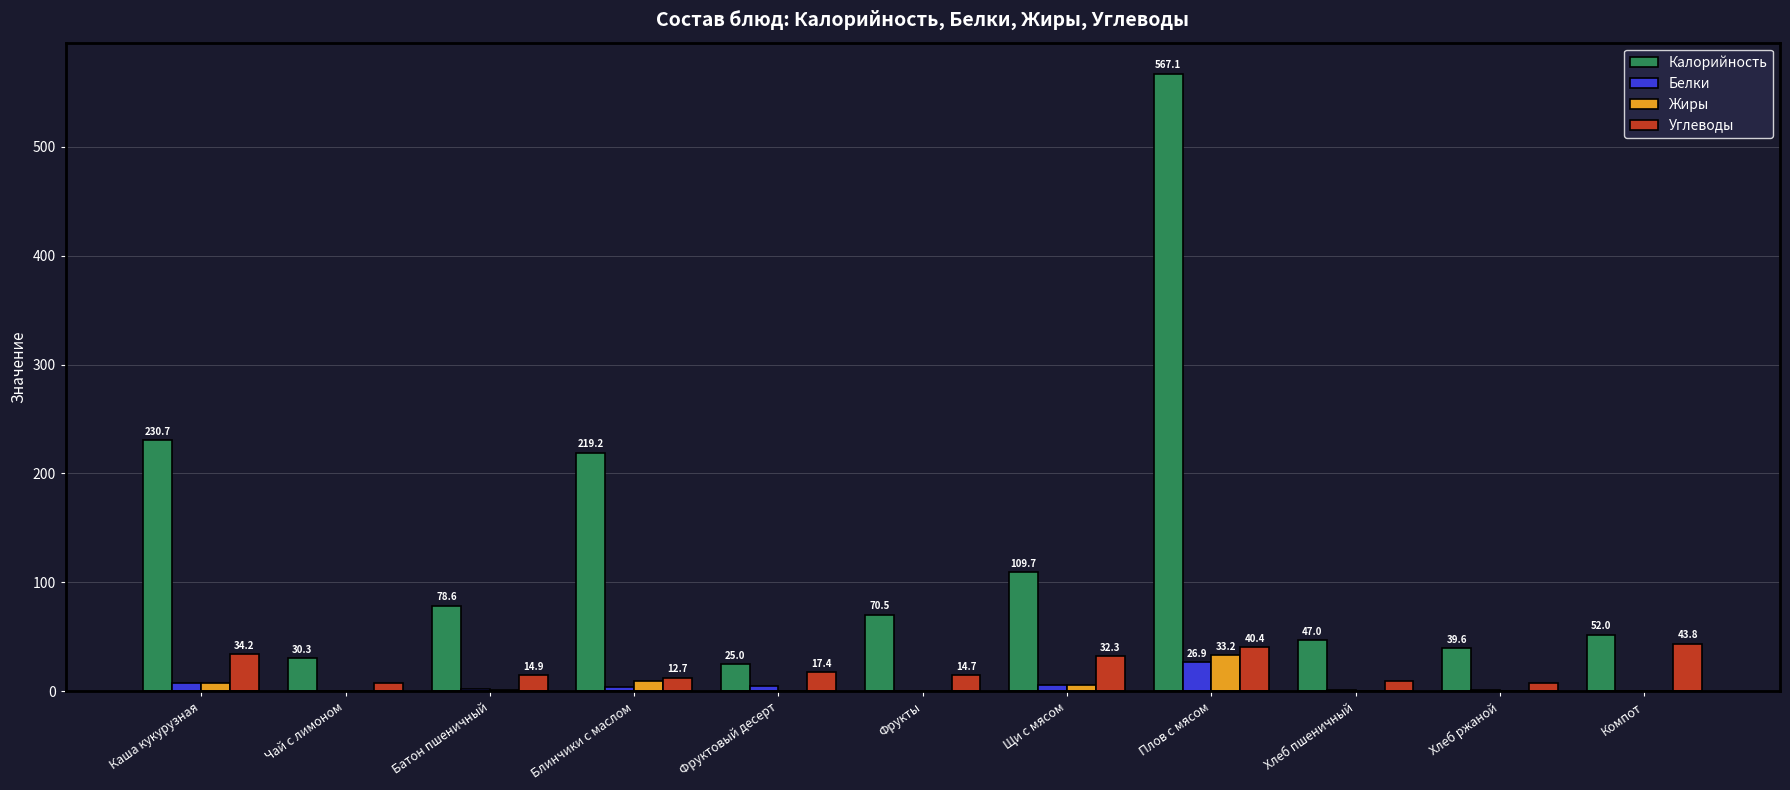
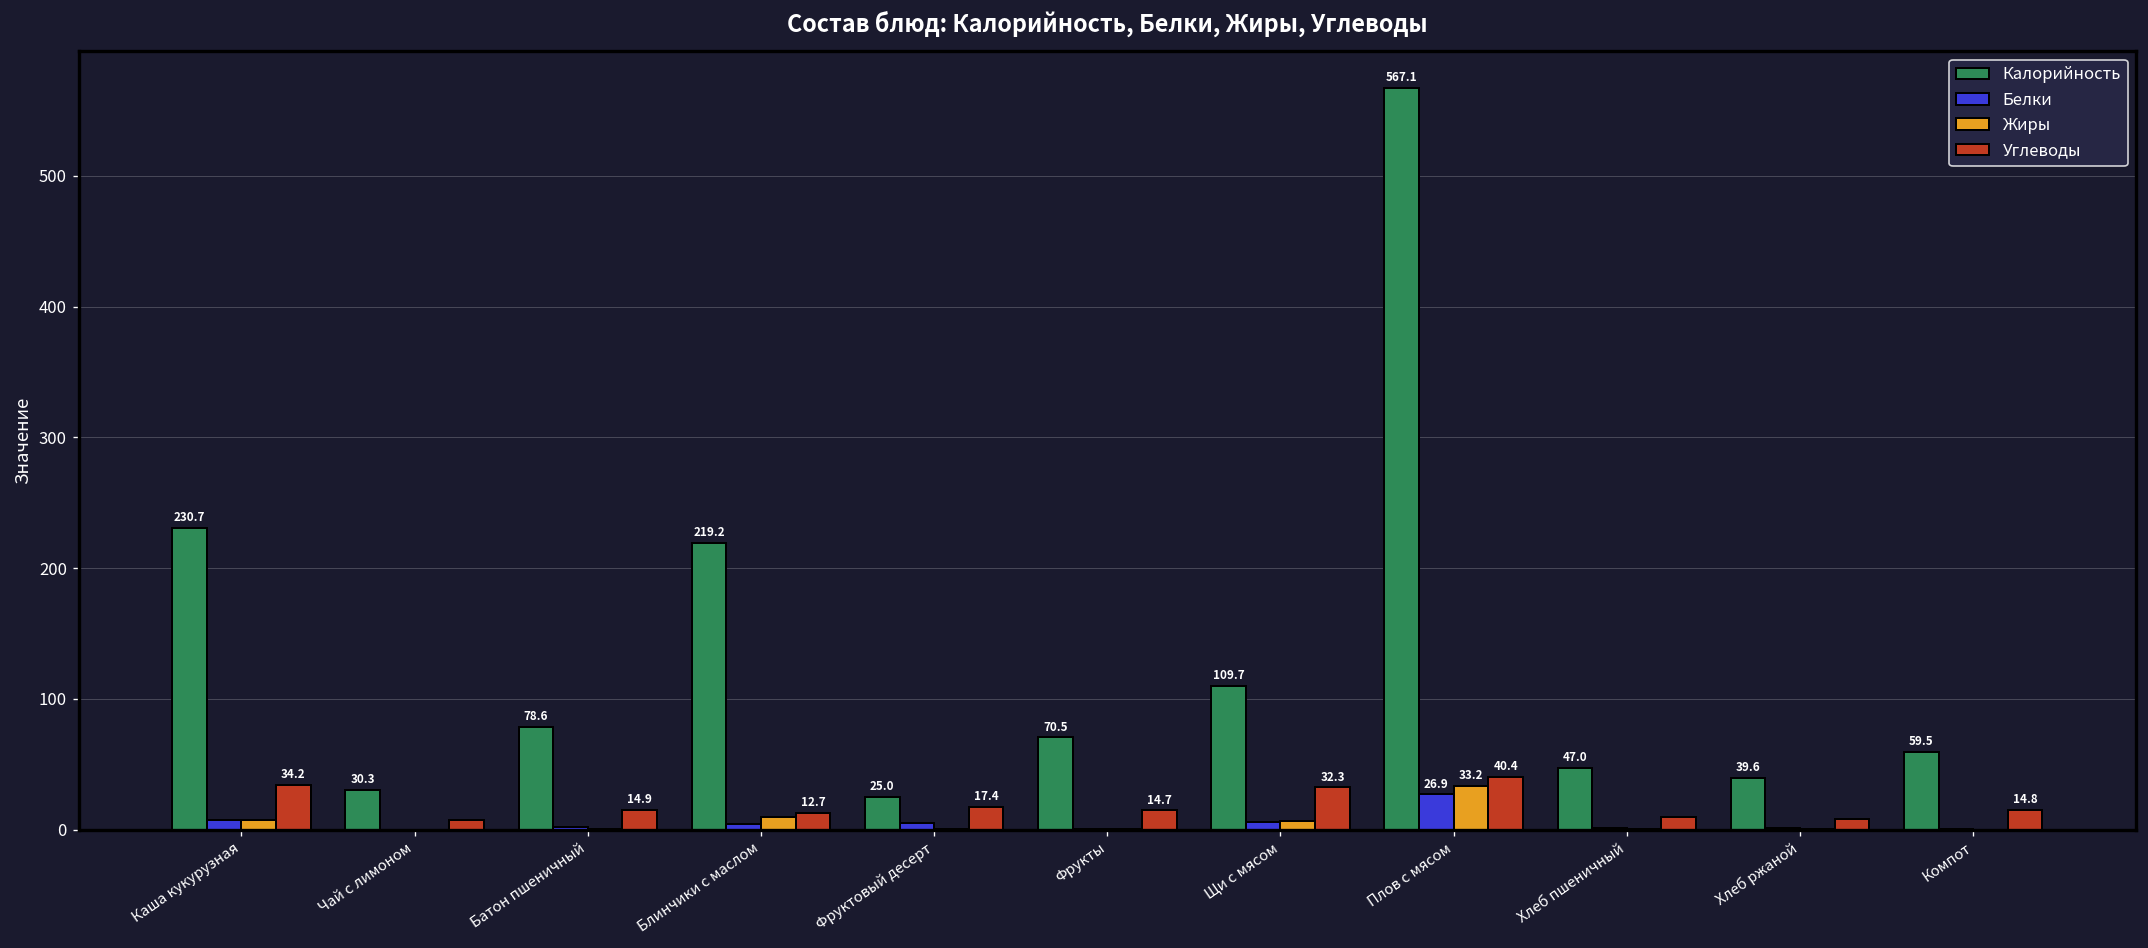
Калорийность, Компот: 52.0 -> 59.5
Углеводы, Компот: 43.8 -> 14.8
